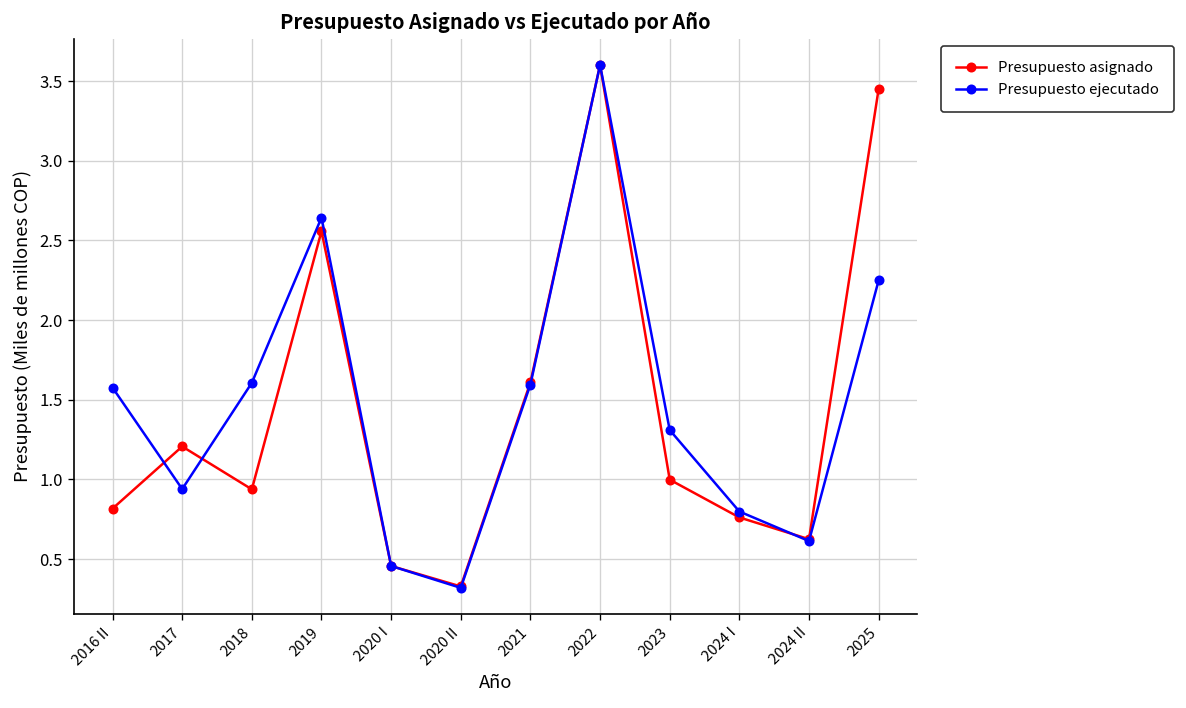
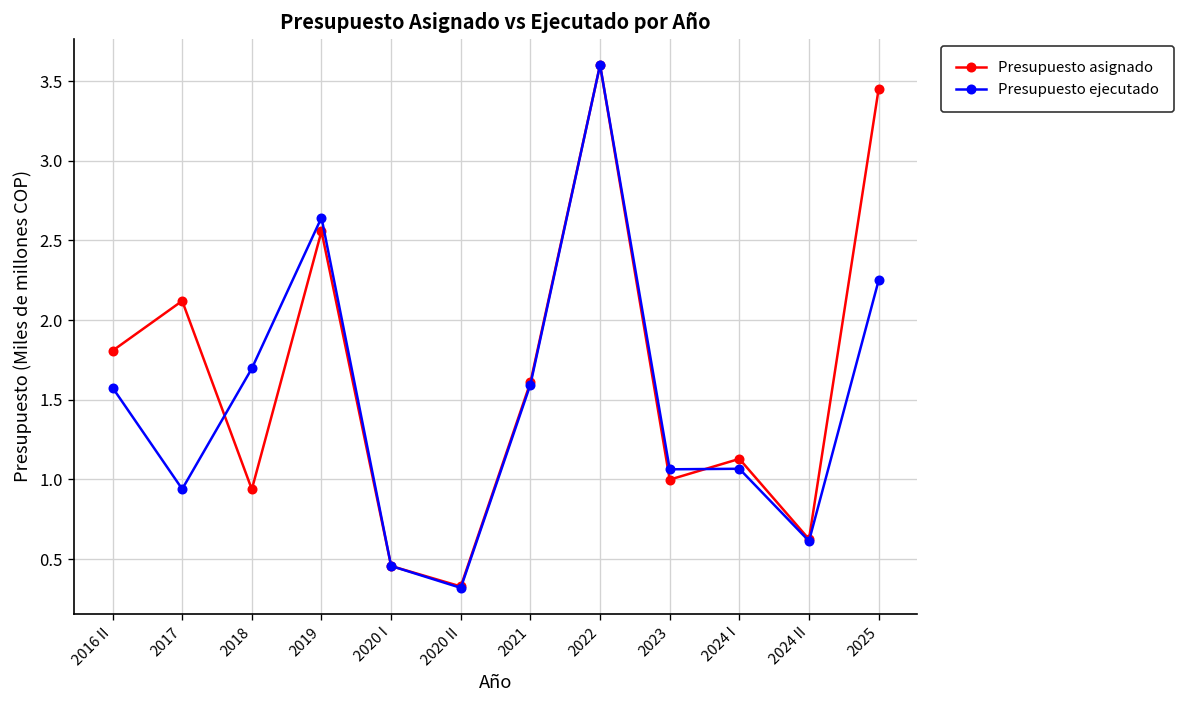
Presupuesto asignado, 2016 II: 0.82 -> 1.81
Presupuesto asignado, 2017: 1.21 -> 2.12
Presupuesto ejecutado, 2018: 1.61 -> 1.70
Presupuesto ejecutado, 2023: 1.31 -> 1.06
Presupuesto asignado, 2024 I: 0.76 -> 1.13
Presupuesto ejecutado, 2024 I: 0.80 -> 1.07
